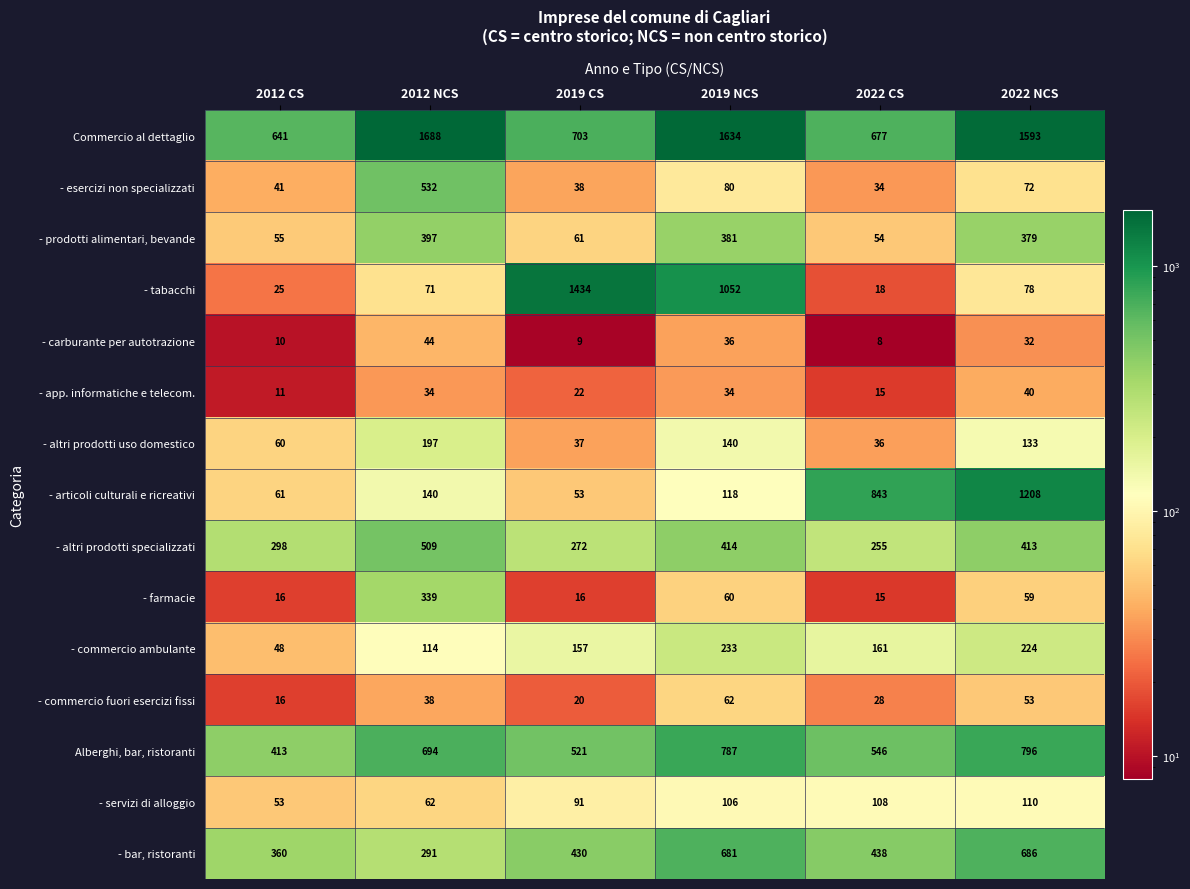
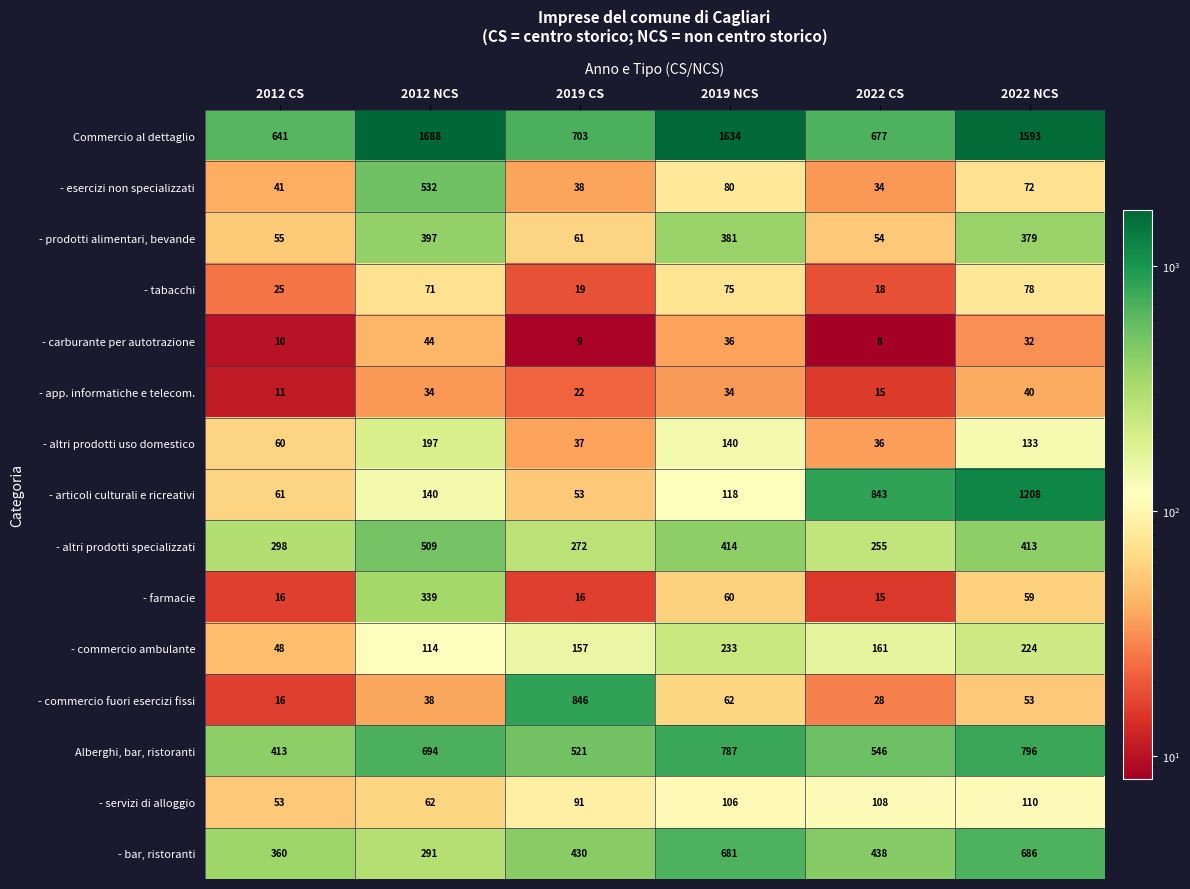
- tabacchi, 2019 CS: 1434 -> 19
- tabacchi, 2019 NCS: 1052 -> 75
- commercio fuori esercizi fissi, 2019 CS: 20 -> 846
